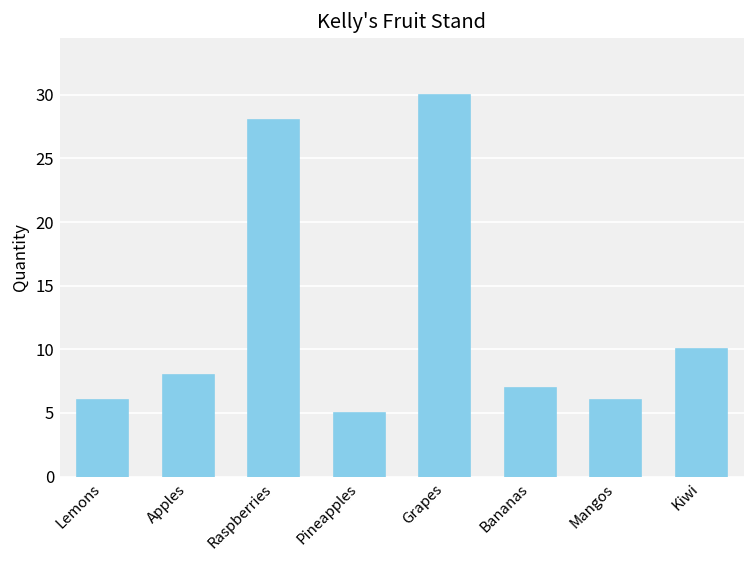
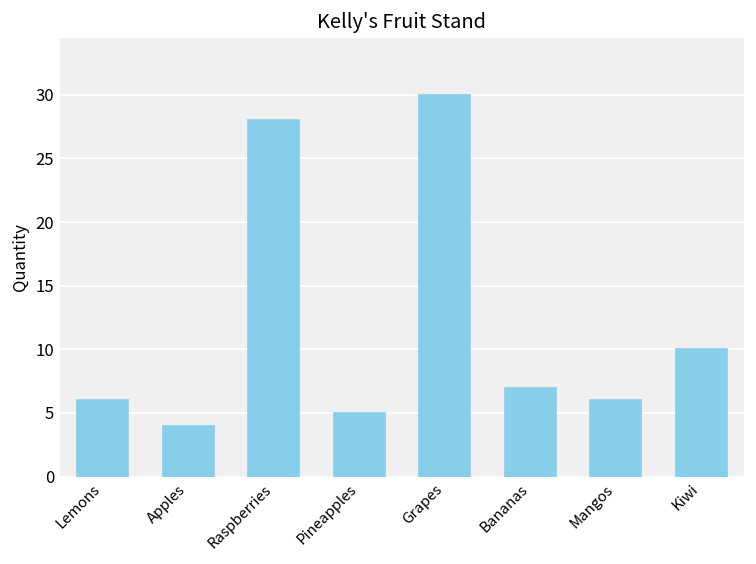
Apples: 8 -> 4
